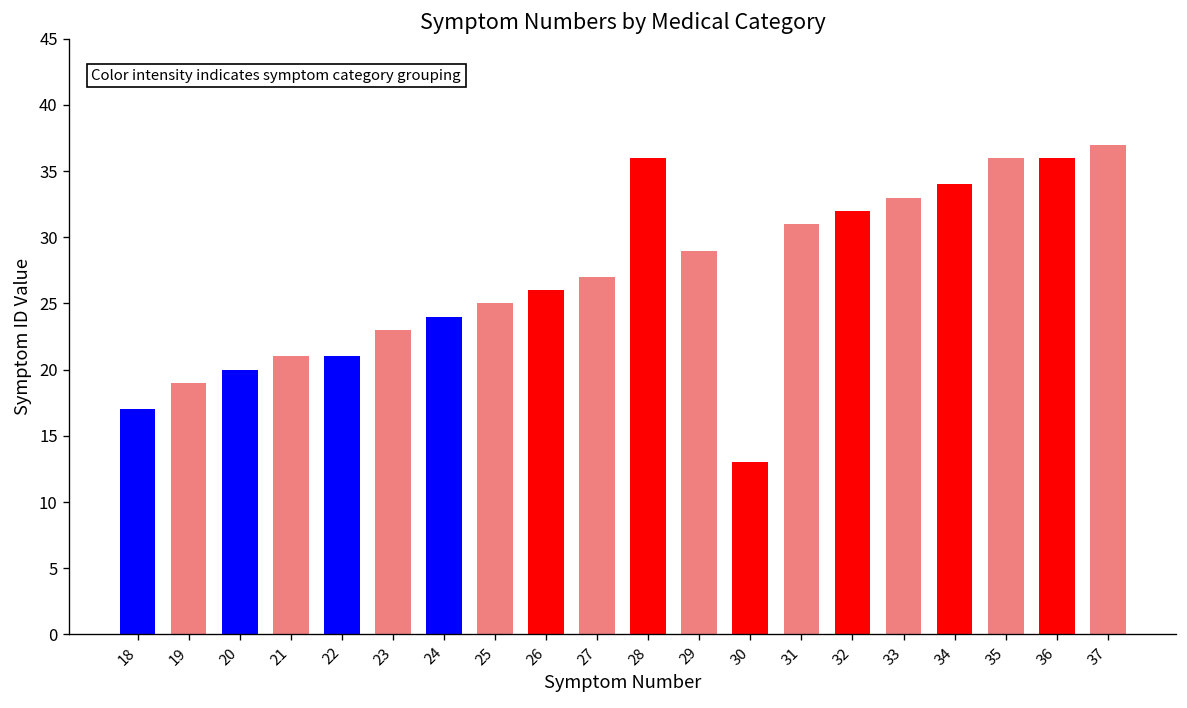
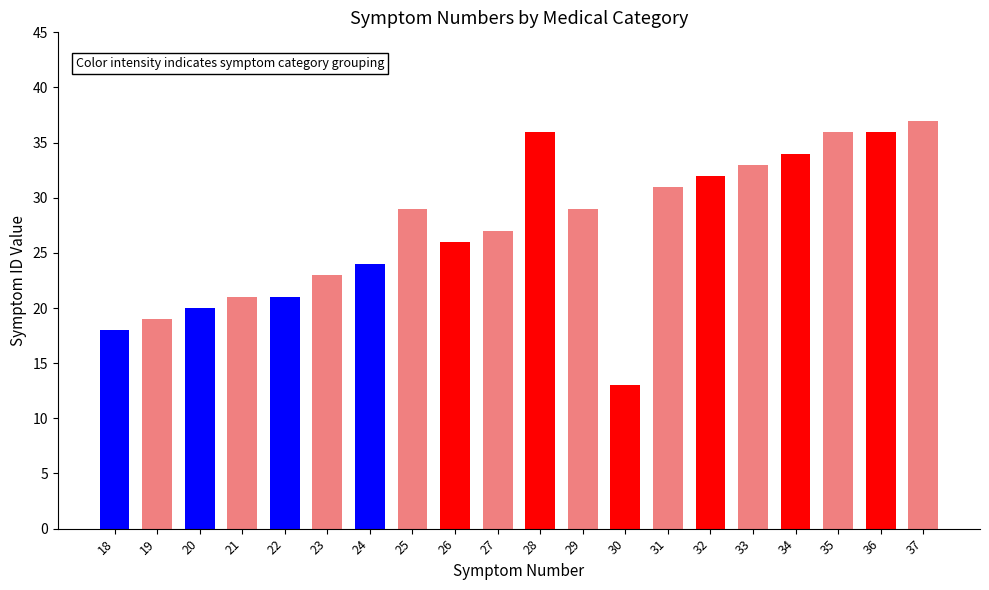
18: 17 -> 18
25: 25 -> 29
